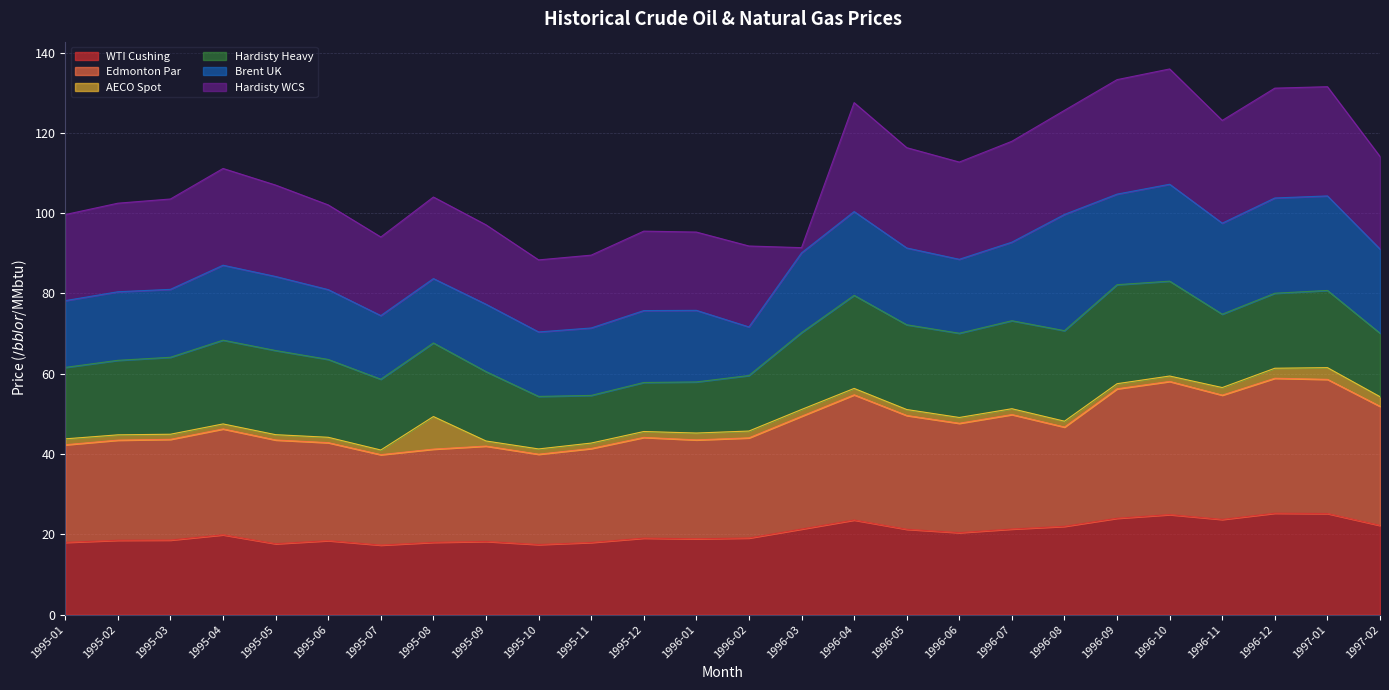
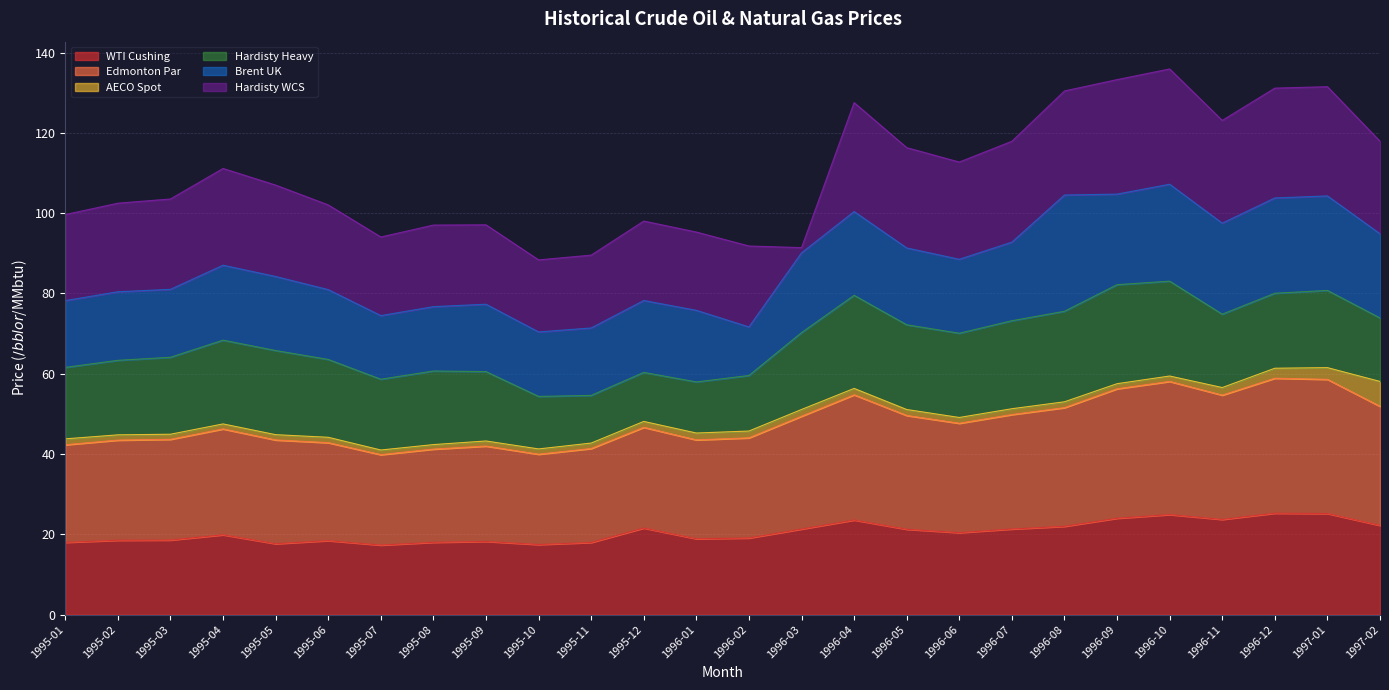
AECO Spot, 1995-08: 8 -> 1
WTI Cushing, 1995-12: 19 -> 22
Edmonton Par, 1996-08: 25 -> 30
AECO Spot, 1997-02: 2 -> 6
